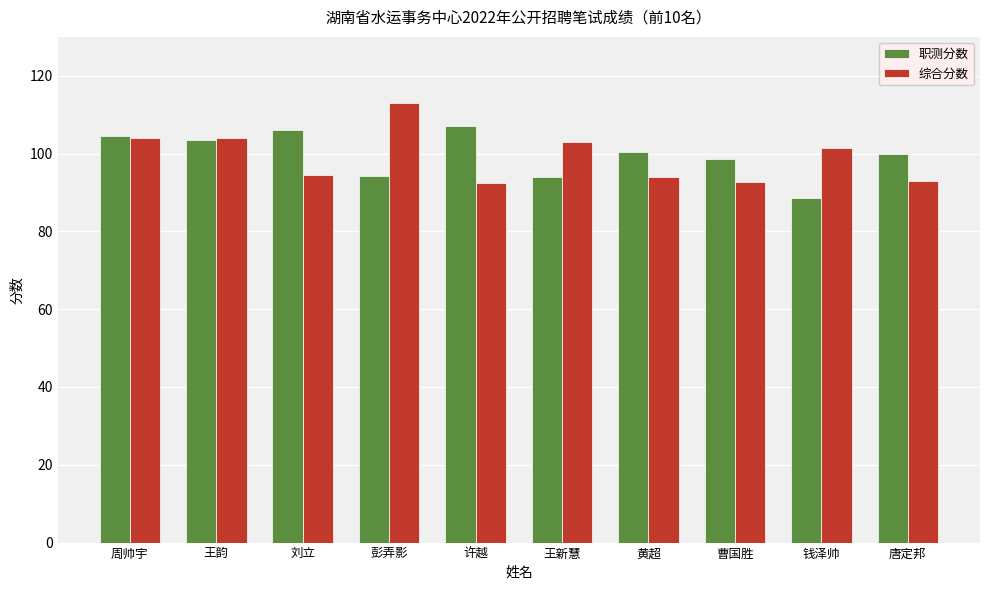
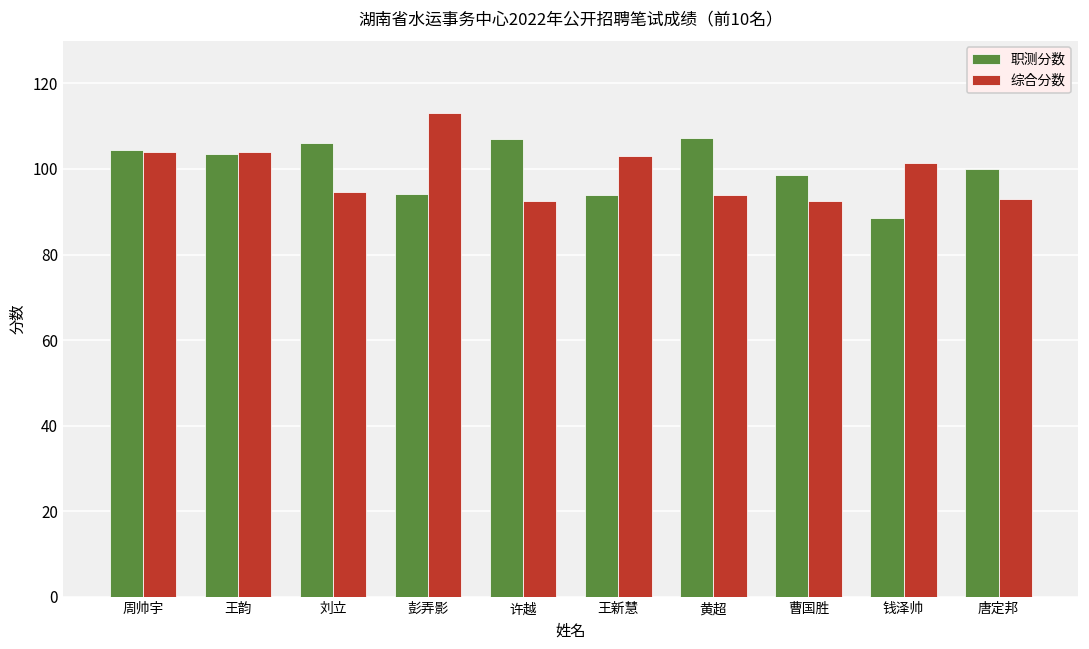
职测分数, 黄超: 101 -> 107
